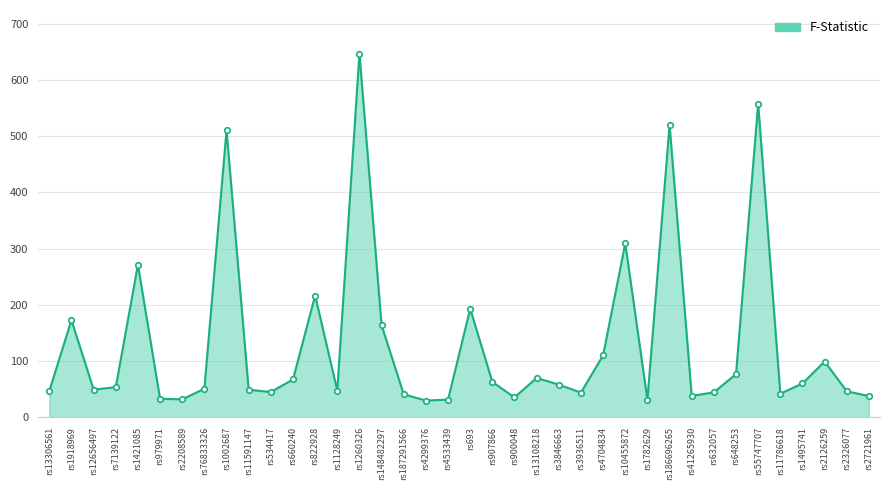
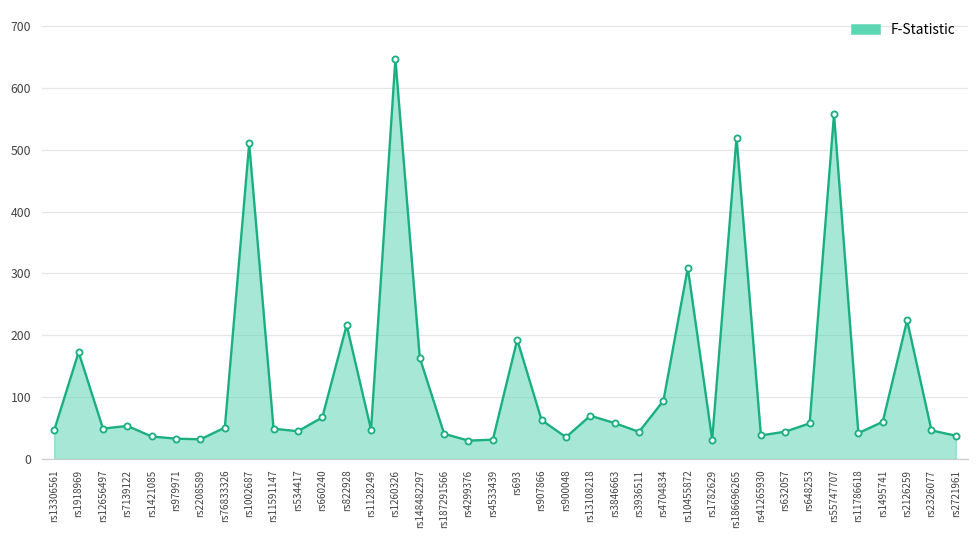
rs1421085: 270 -> 40
rs4704834: 110 -> 90
rs648253: 80 -> 60
rs2126259: 100 -> 220
